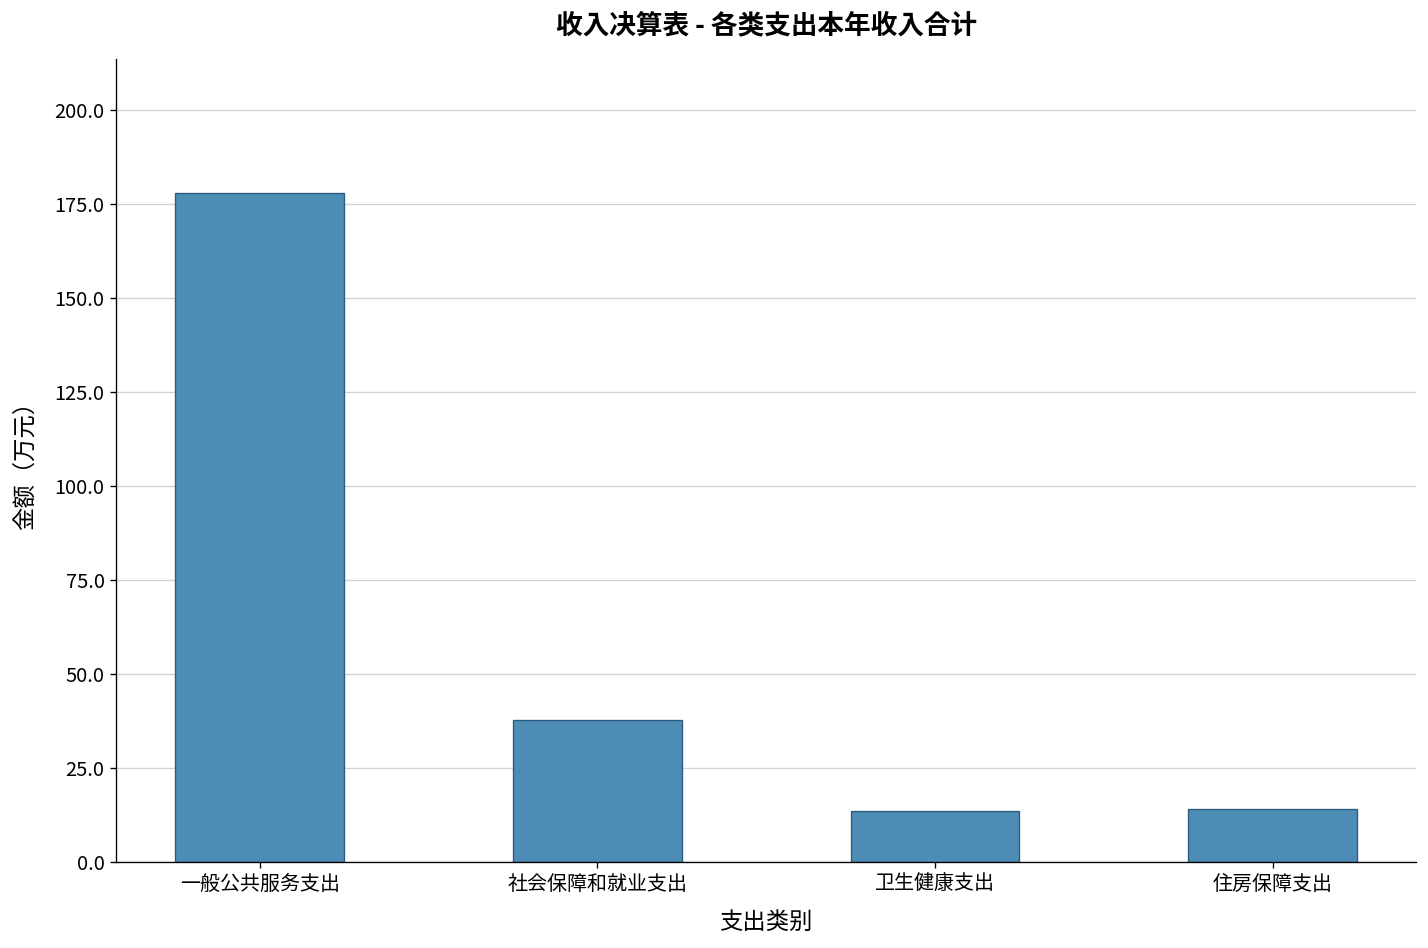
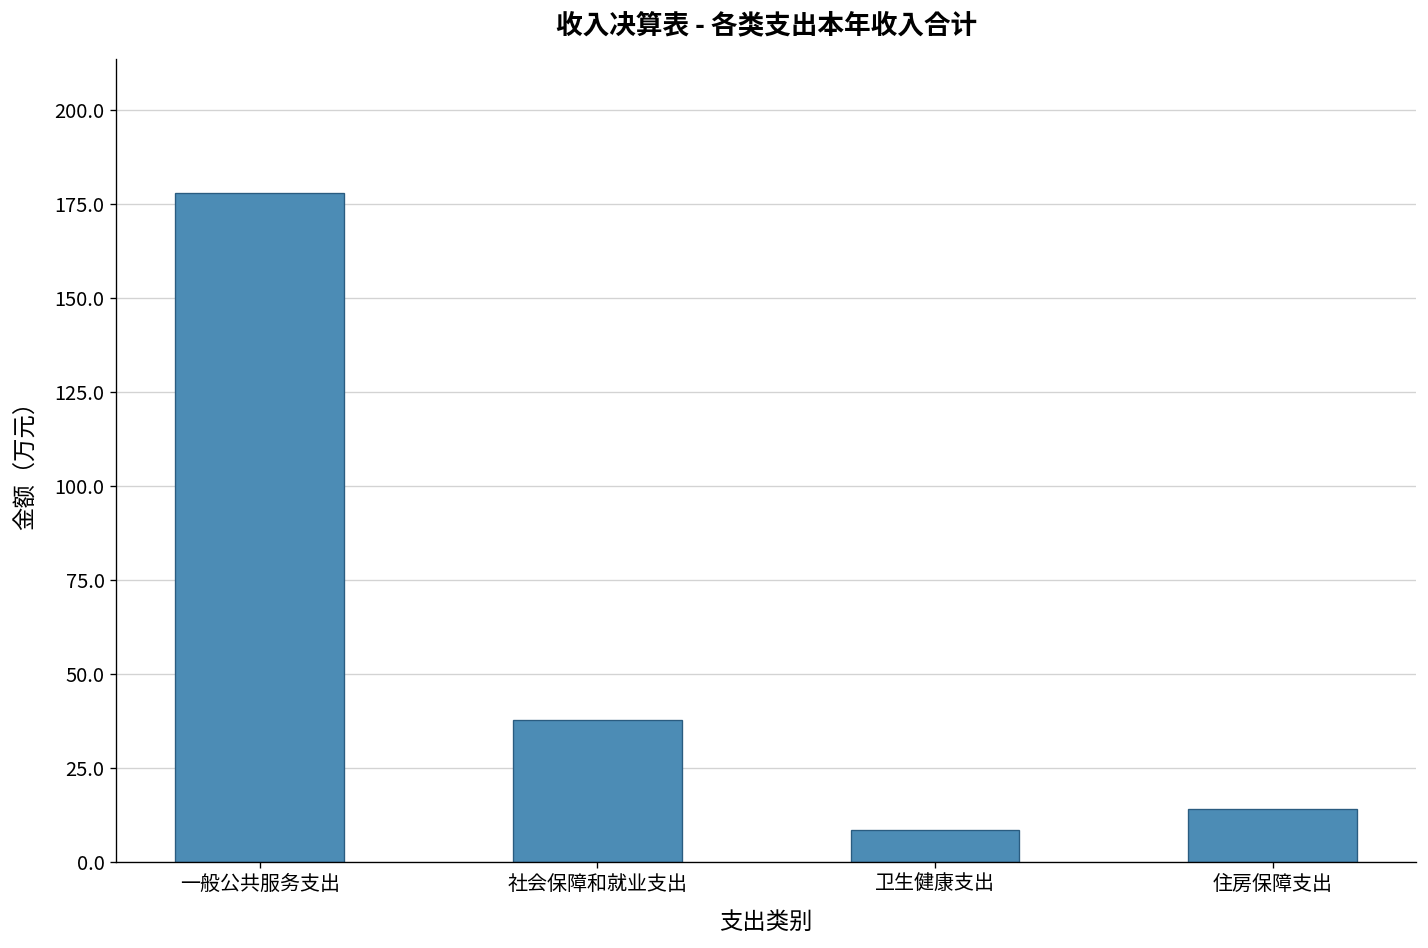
卫生健康支出: 14 -> 9
